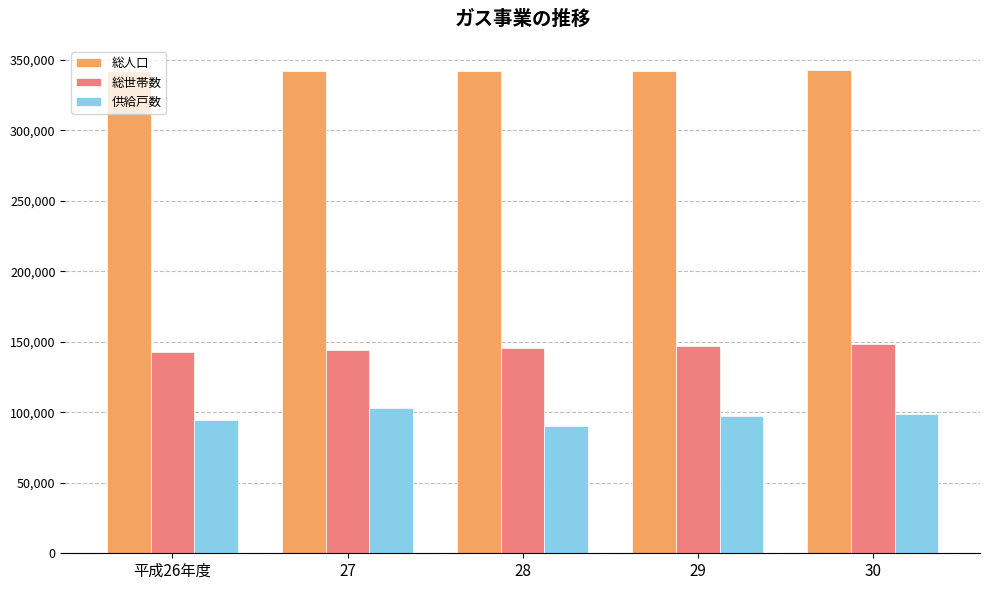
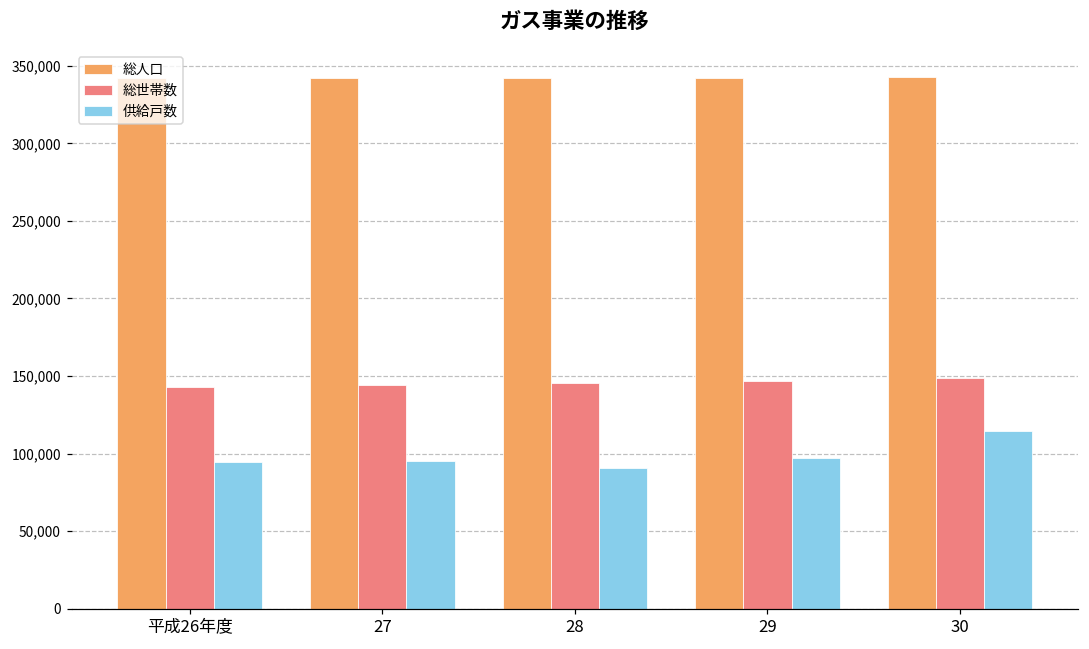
供給戸数, 27: 103,000 -> 95,000
供給戸数, 30: 98,000 -> 114,000
